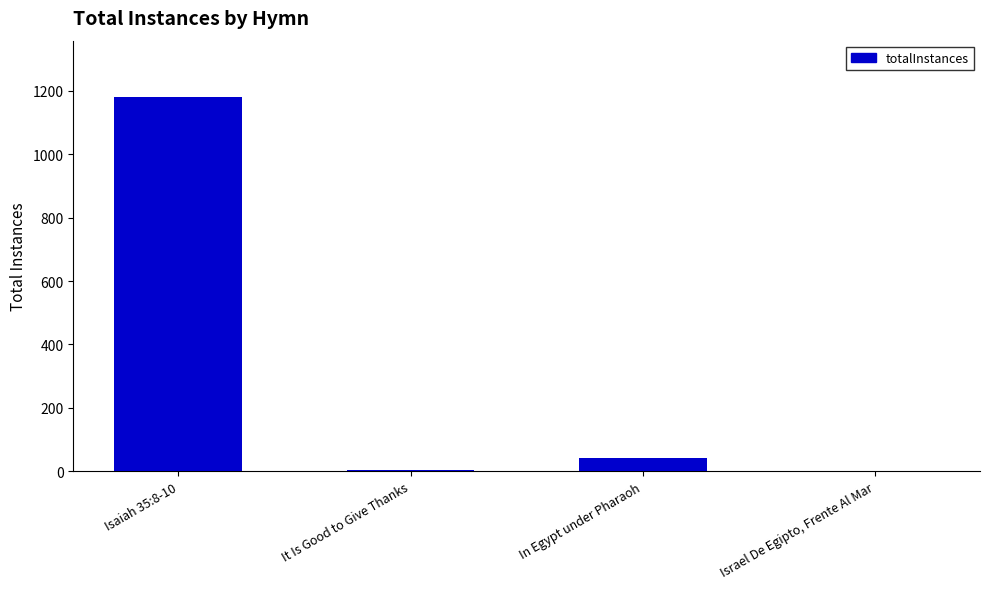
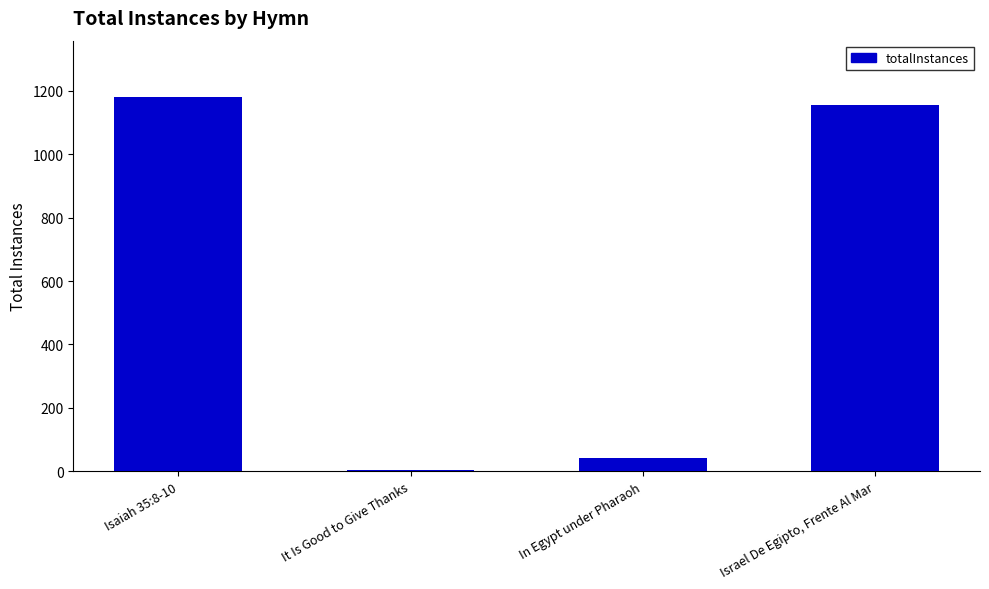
Israel De Egipto, Frente Al Mar: 0 -> 1160
